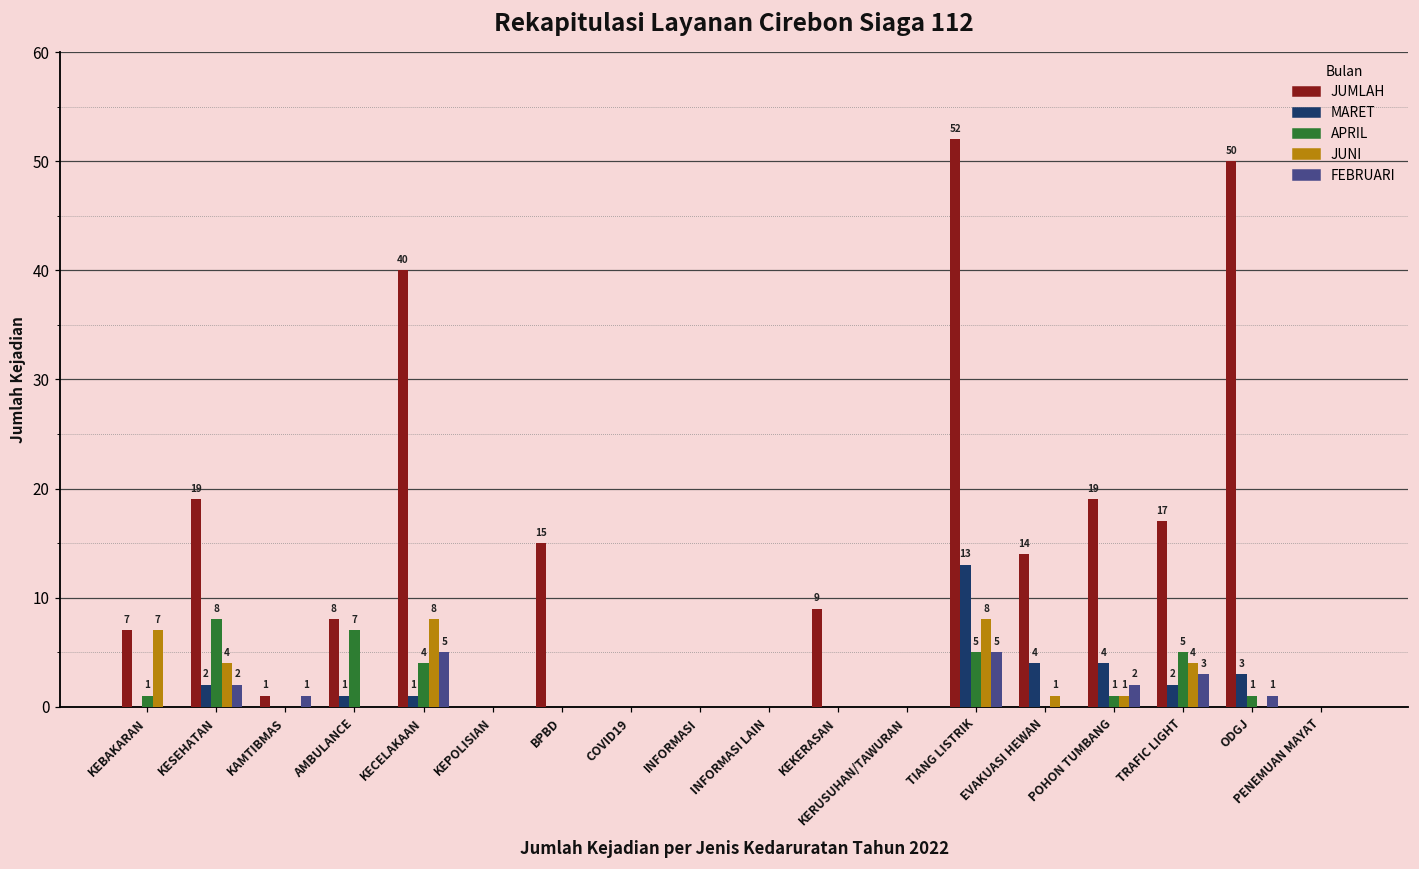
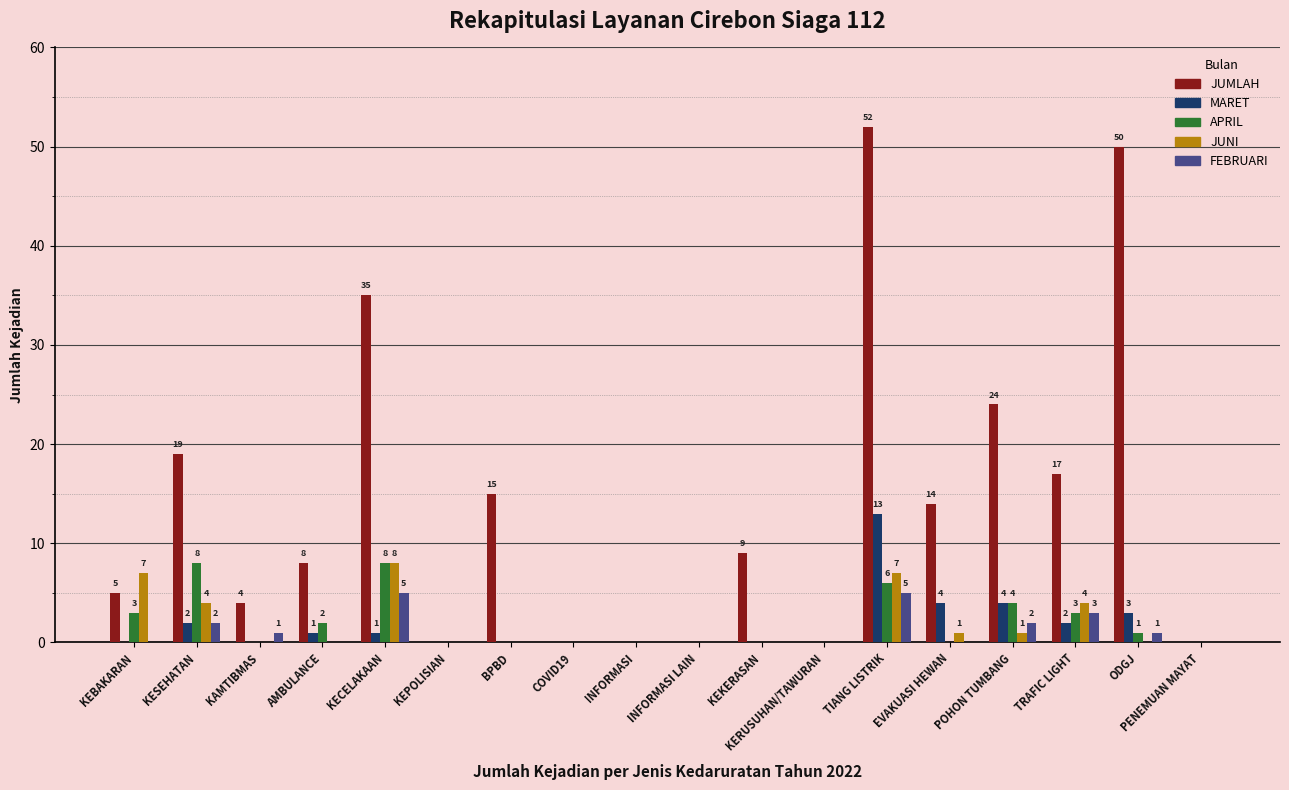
JUMLAH, KEBAKARAN: 7 -> 5
APRIL, KEBAKARAN: 1 -> 3
JUMLAH, KAMTIBMAS: 1 -> 4
APRIL, AMBULANCE: 7 -> 2
JUMLAH, KECELAKAAN: 40 -> 35
APRIL, KECELAKAAN: 4 -> 8
APRIL, TIANG LISTRIK: 5 -> 6
JUNI, TIANG LISTRIK: 8 -> 7
JUMLAH, POHON TUMBANG: 19 -> 24
APRIL, POHON TUMBANG: 1 -> 4
APRIL, TRAFIC LIGHT: 5 -> 3
